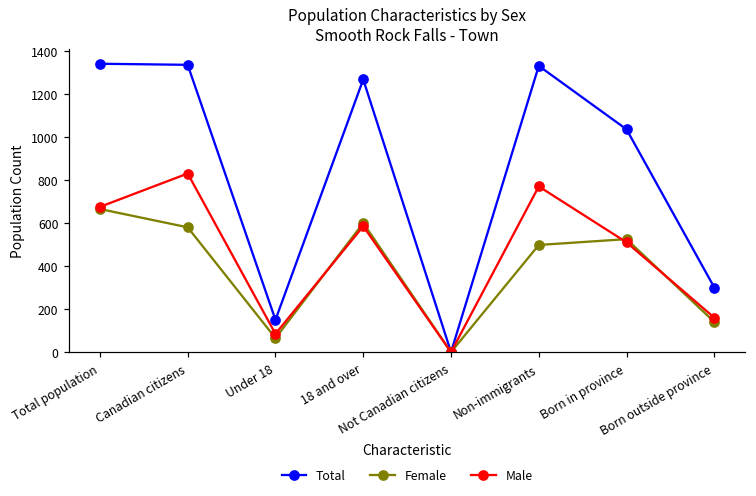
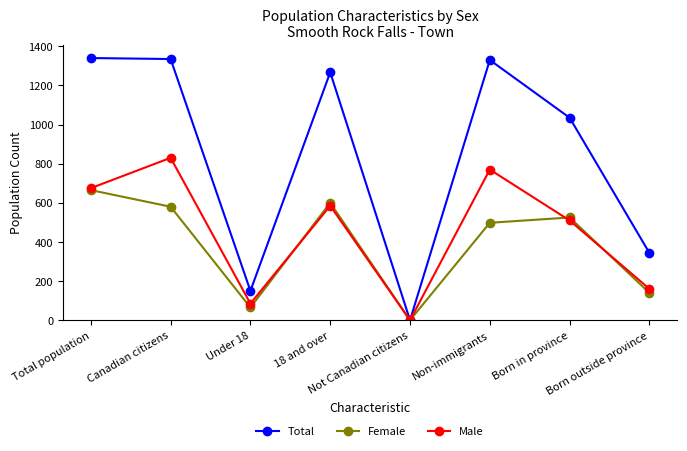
Total, Born outside province: 300 -> 340
